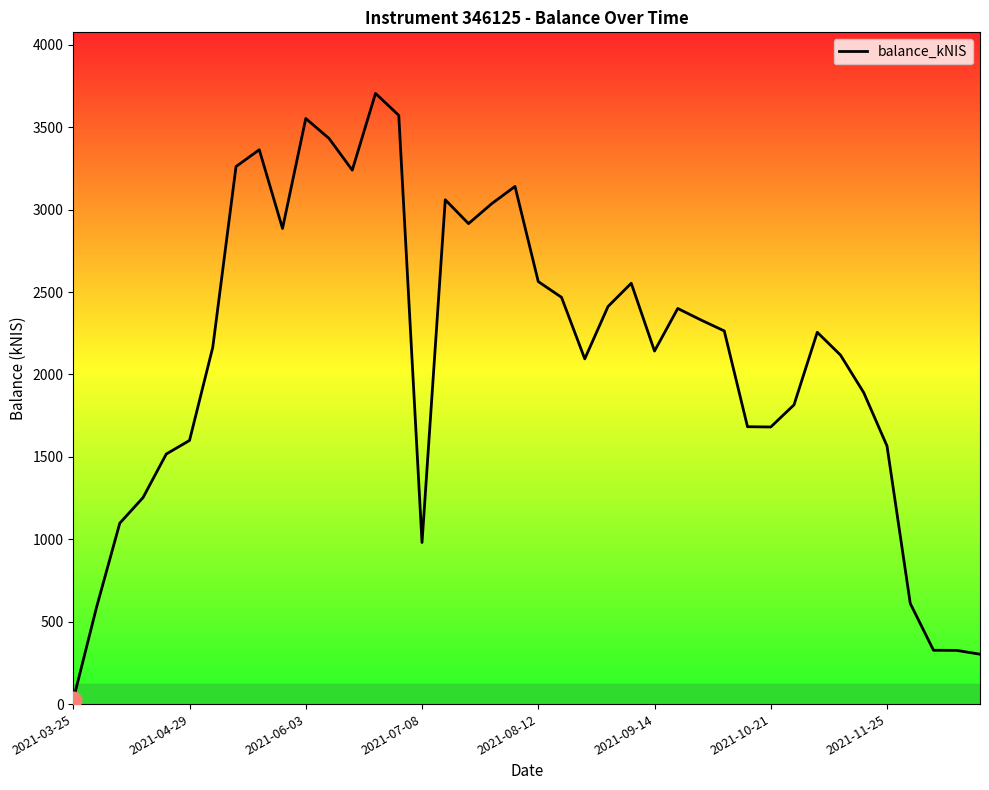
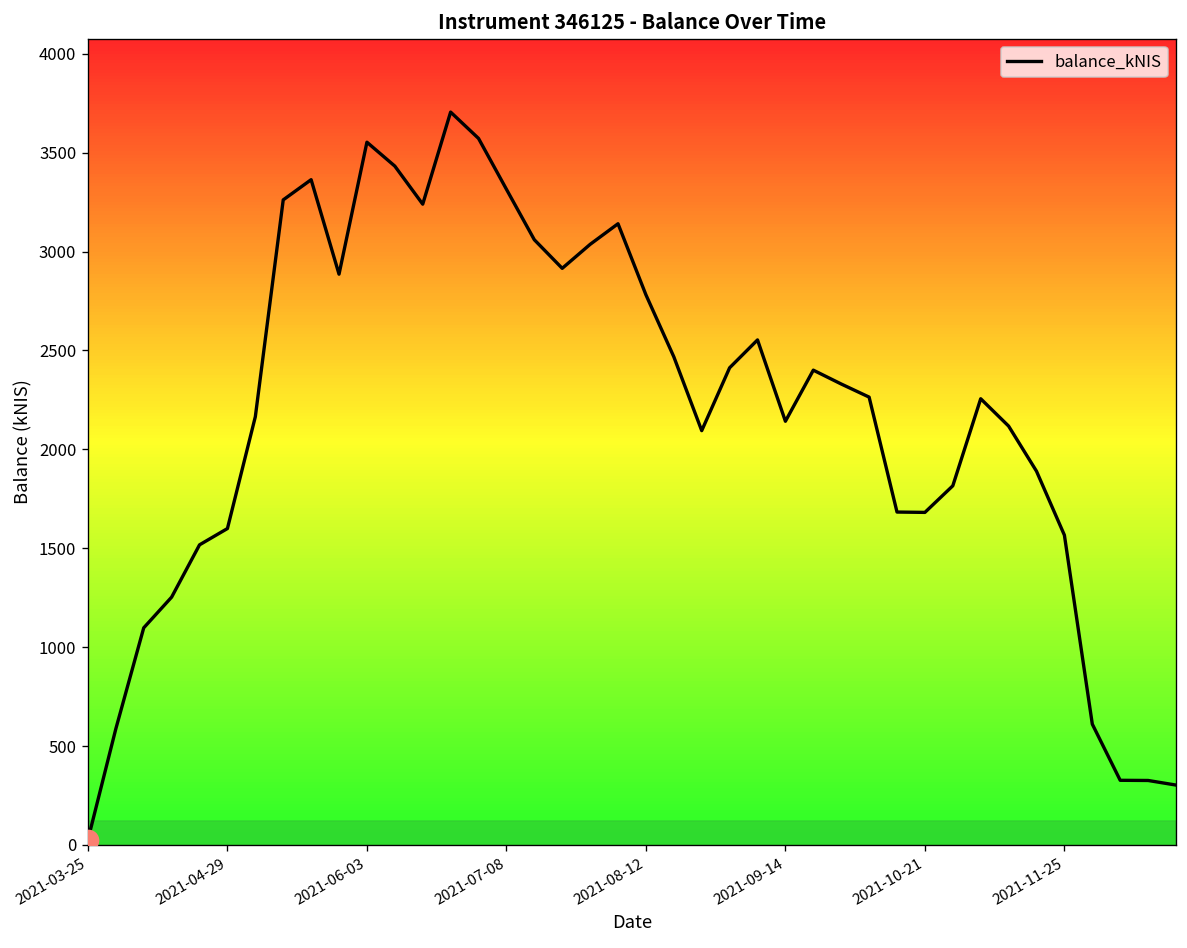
balance_kNIS, 2021-07-08: 980 -> 3320
balance_kNIS, 2021-08-12: 2560 -> 2780
